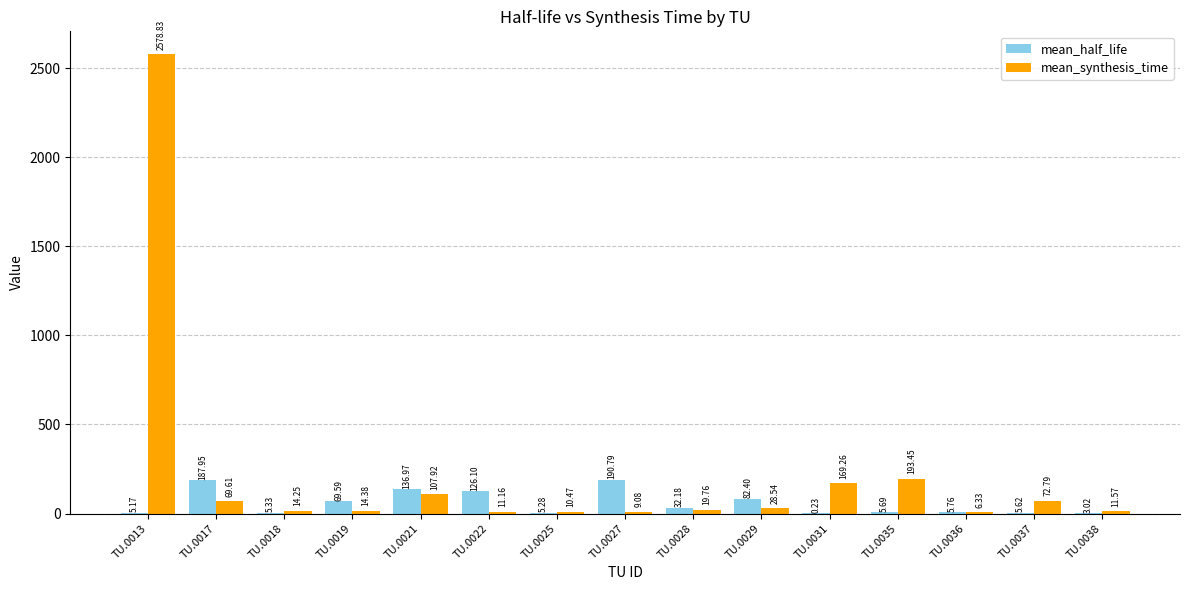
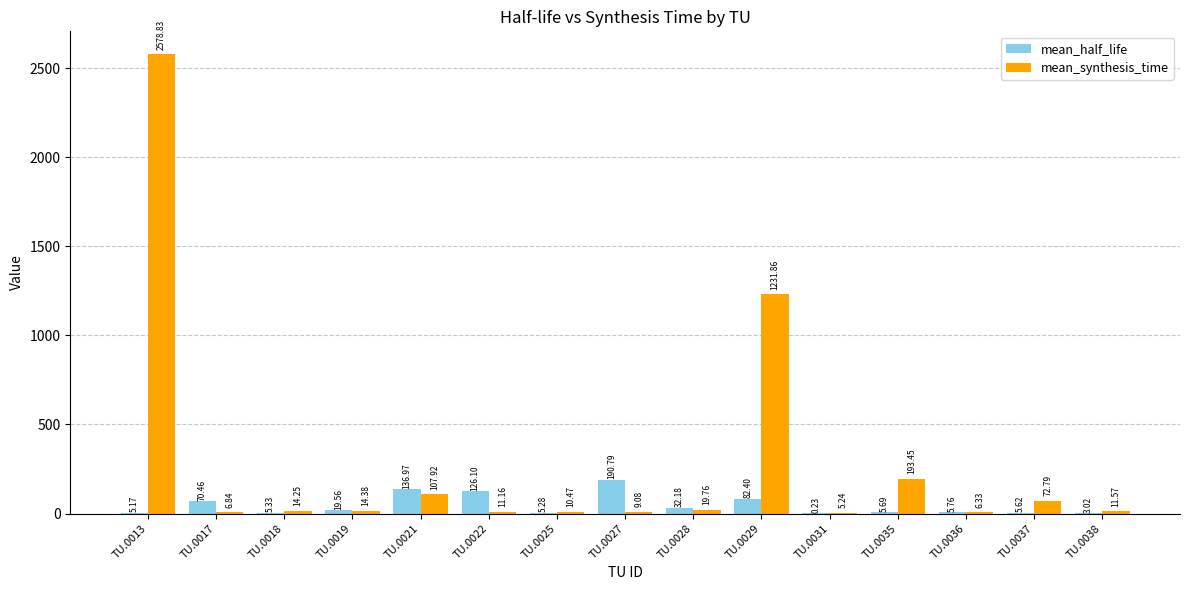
mean_half_life, TU.0017: 187.95 -> 70.46
mean_synthesis_time, TU.0017: 69.61 -> 6.84
mean_half_life, TU.0019: 69.59 -> 19.56
mean_synthesis_time, TU.0029: 28.54 -> 1231.86
mean_synthesis_time, TU.0031: 169.26 -> 5.24
